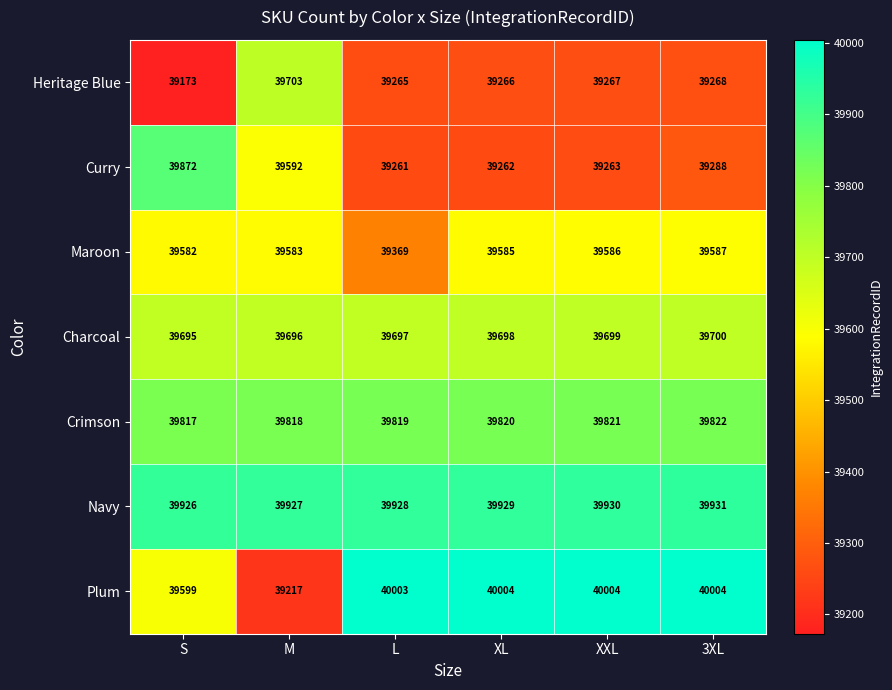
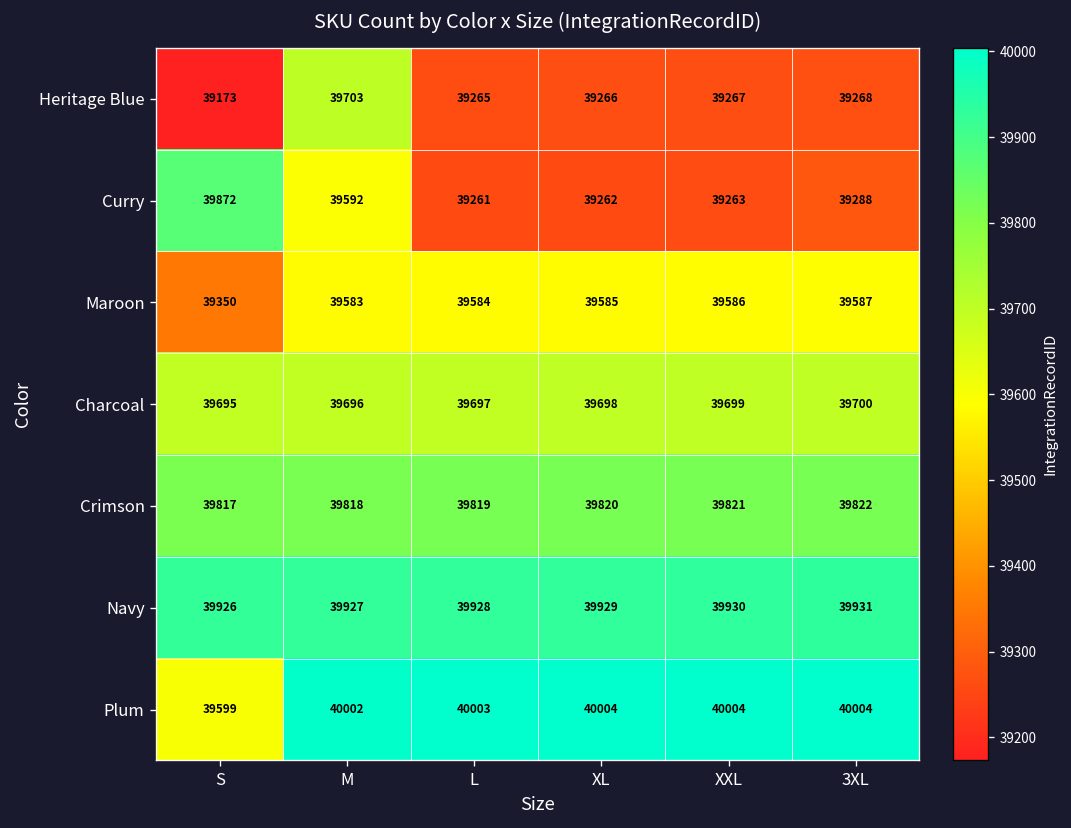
Maroon, S: 39582 -> 39350
Maroon, L: 39369 -> 39584
Plum, M: 39217 -> 40002
